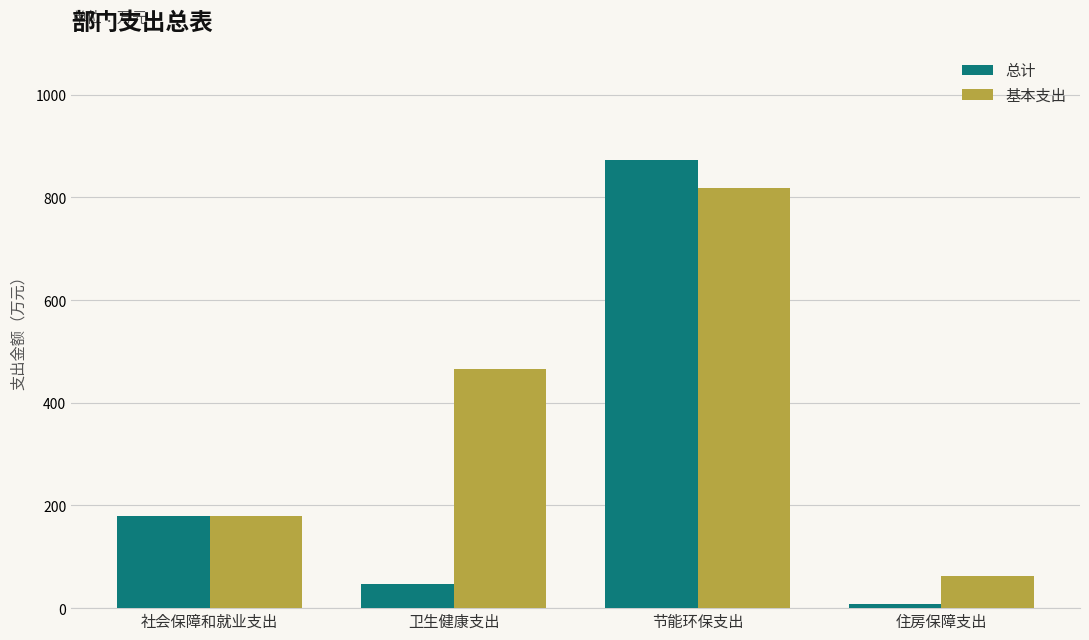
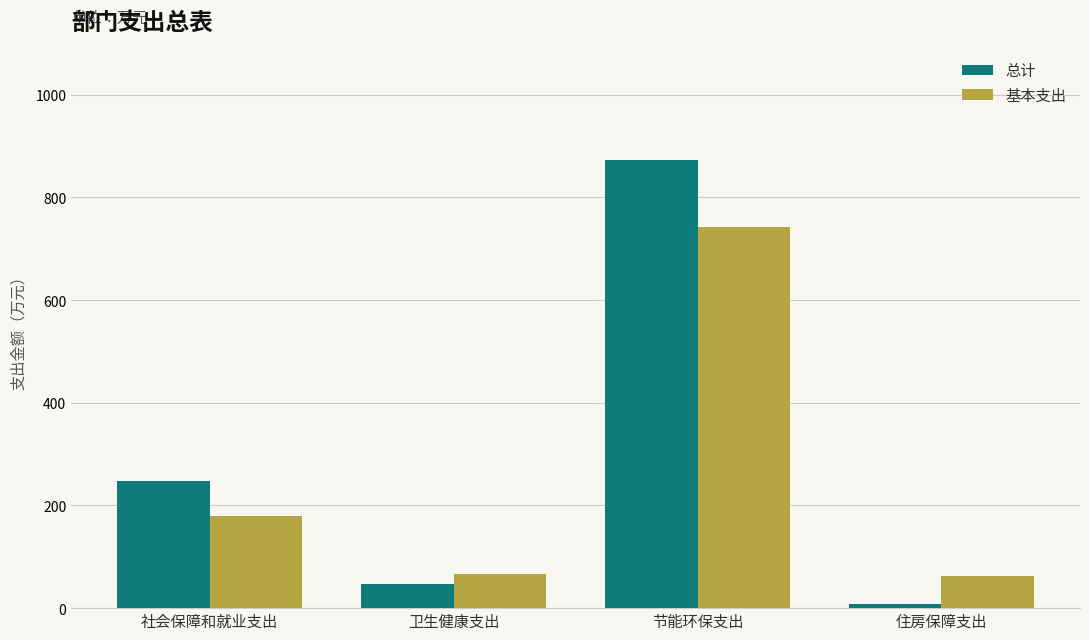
总计, 社会保障和就业支出: 180 -> 250
基本支出, 卫生健康支出: 460 -> 70
基本支出, 节能环保支出: 820 -> 740
